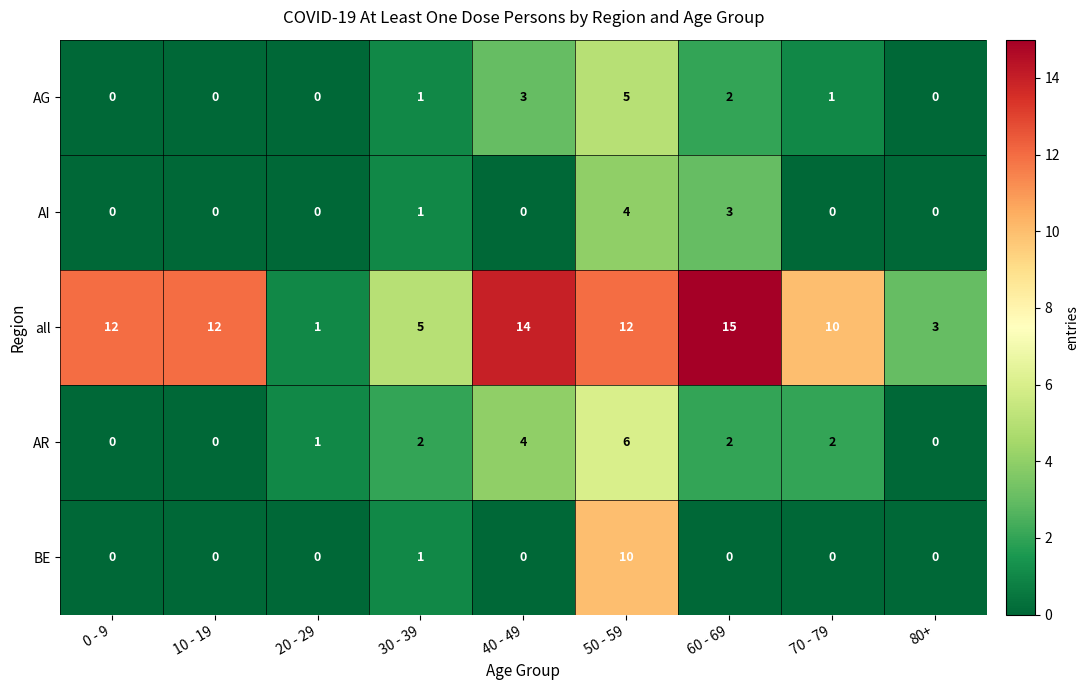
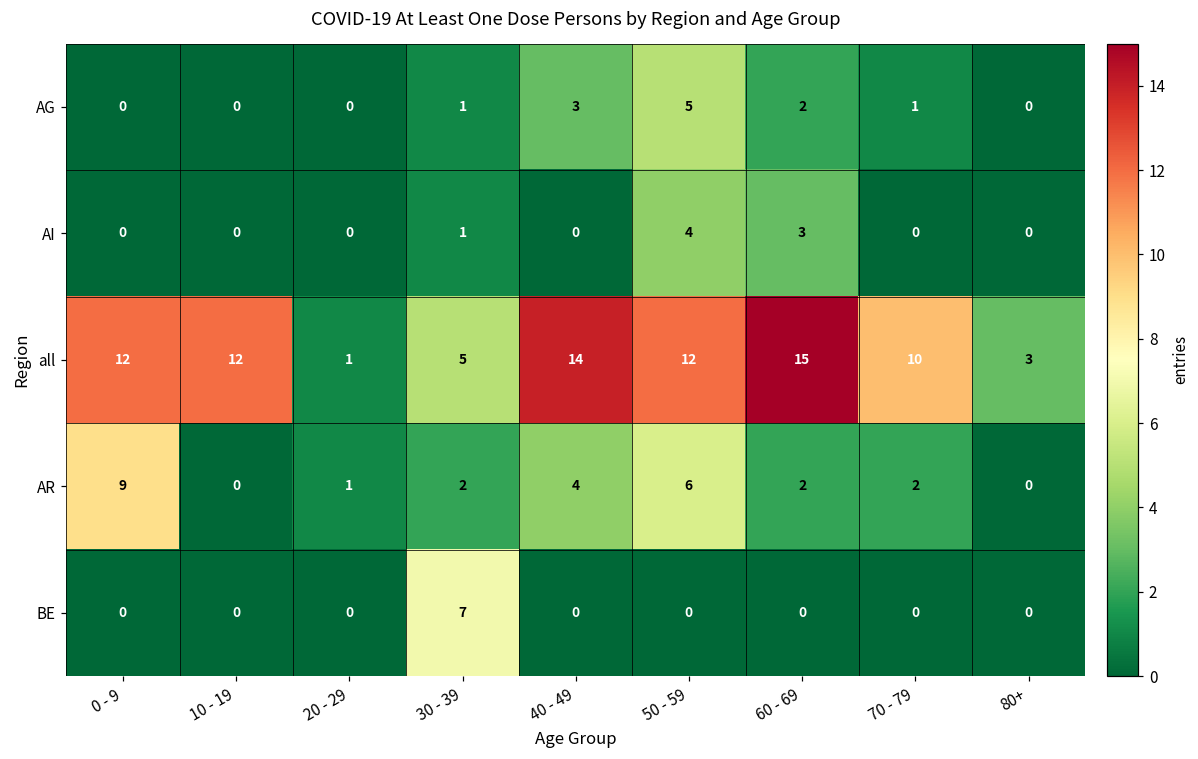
AR, 0 - 9: 0 -> 9
BE, 30 - 39: 1 -> 7
BE, 50 - 59: 10 -> 0
